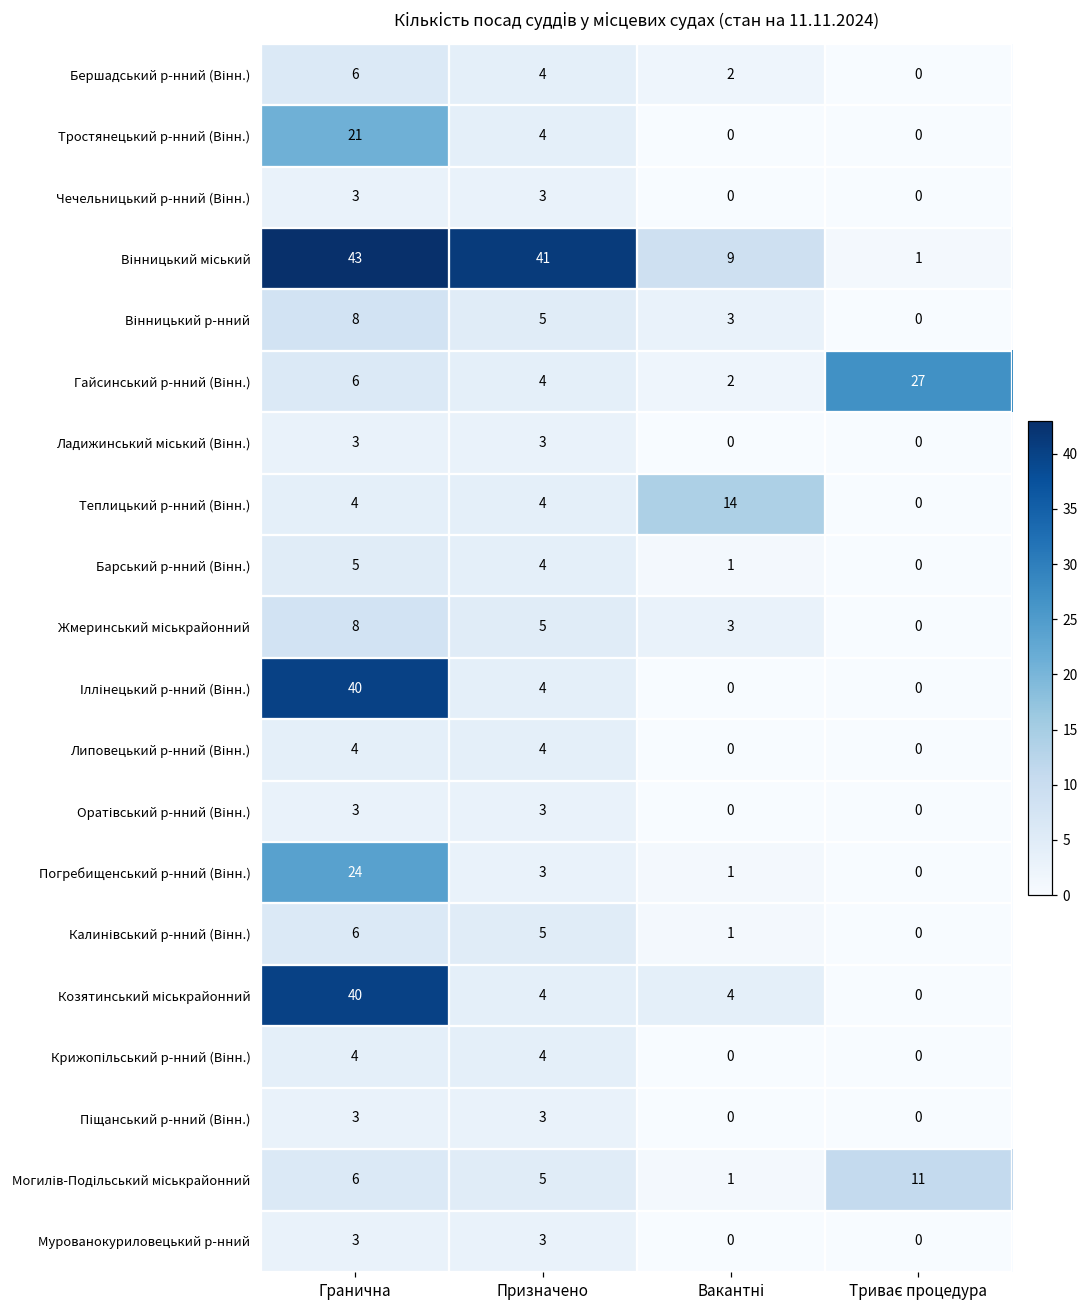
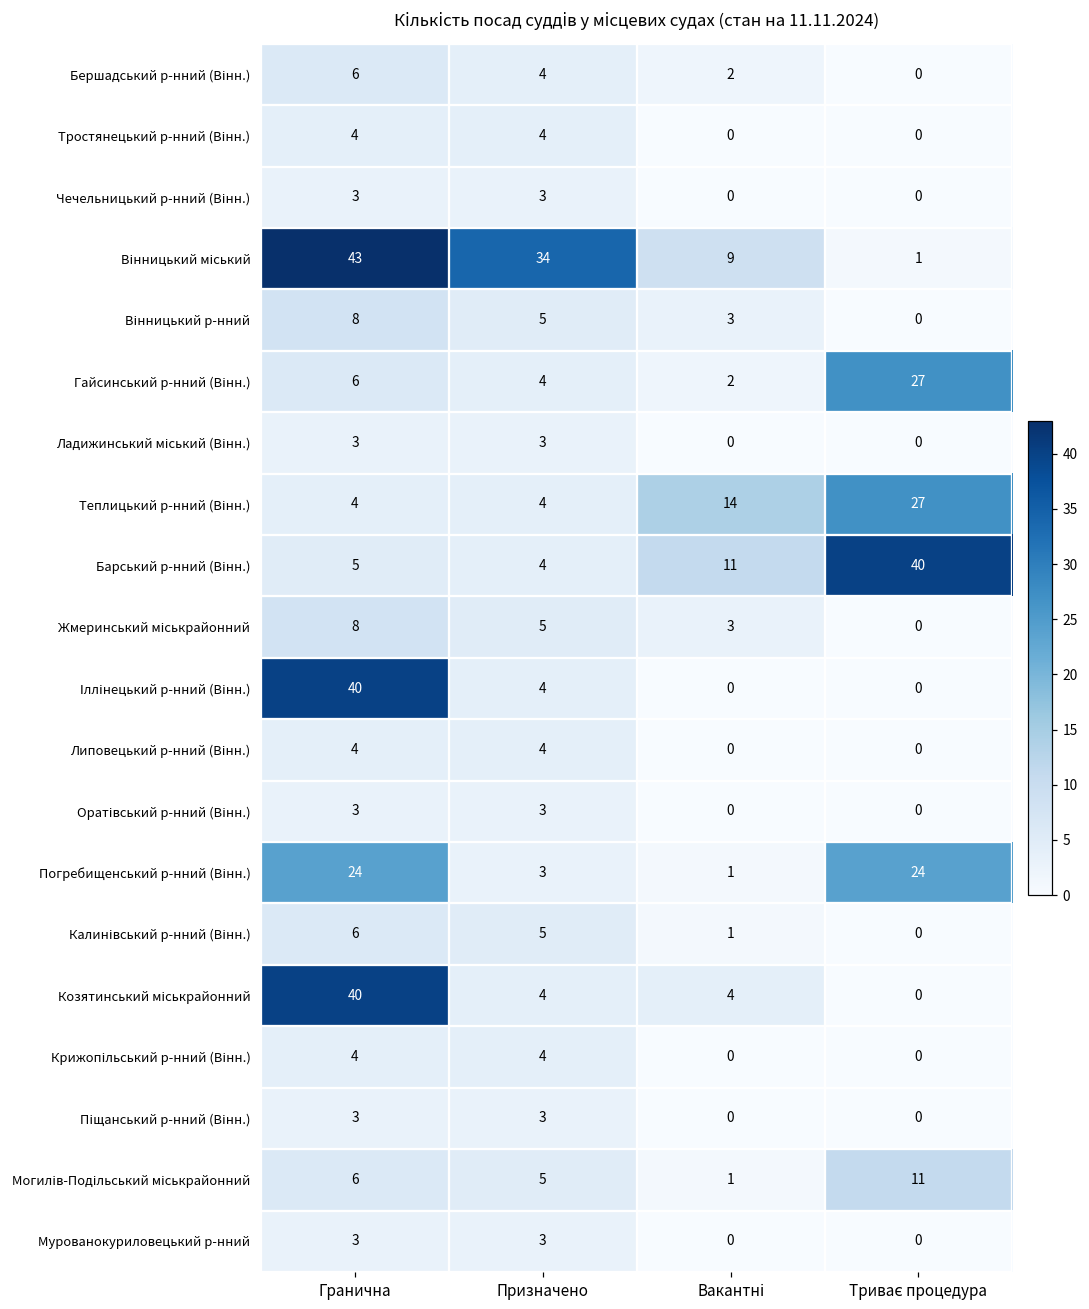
Тростянецький р-нний (Вінн.), Гранична: 21 -> 4
Вінницький міський, Призначено: 41 -> 34
Теплицький р-нний (Вінн.), Триває процедура: 0 -> 27
Барський р-нний (Вінн.), Вакантні: 1 -> 11
Барський р-нний (Вінн.), Триває процедура: 0 -> 40
Погребищенський р-нний (Вінн.), Триває процедура: 0 -> 24
